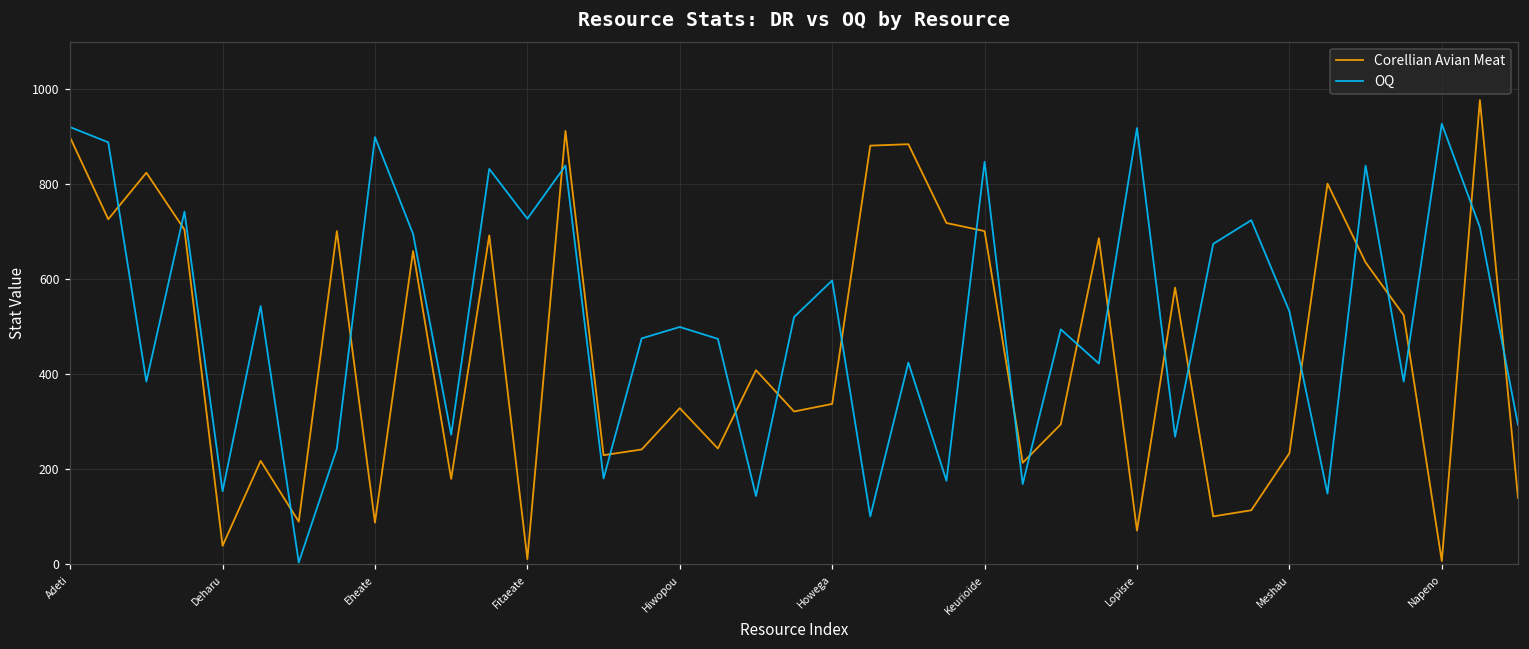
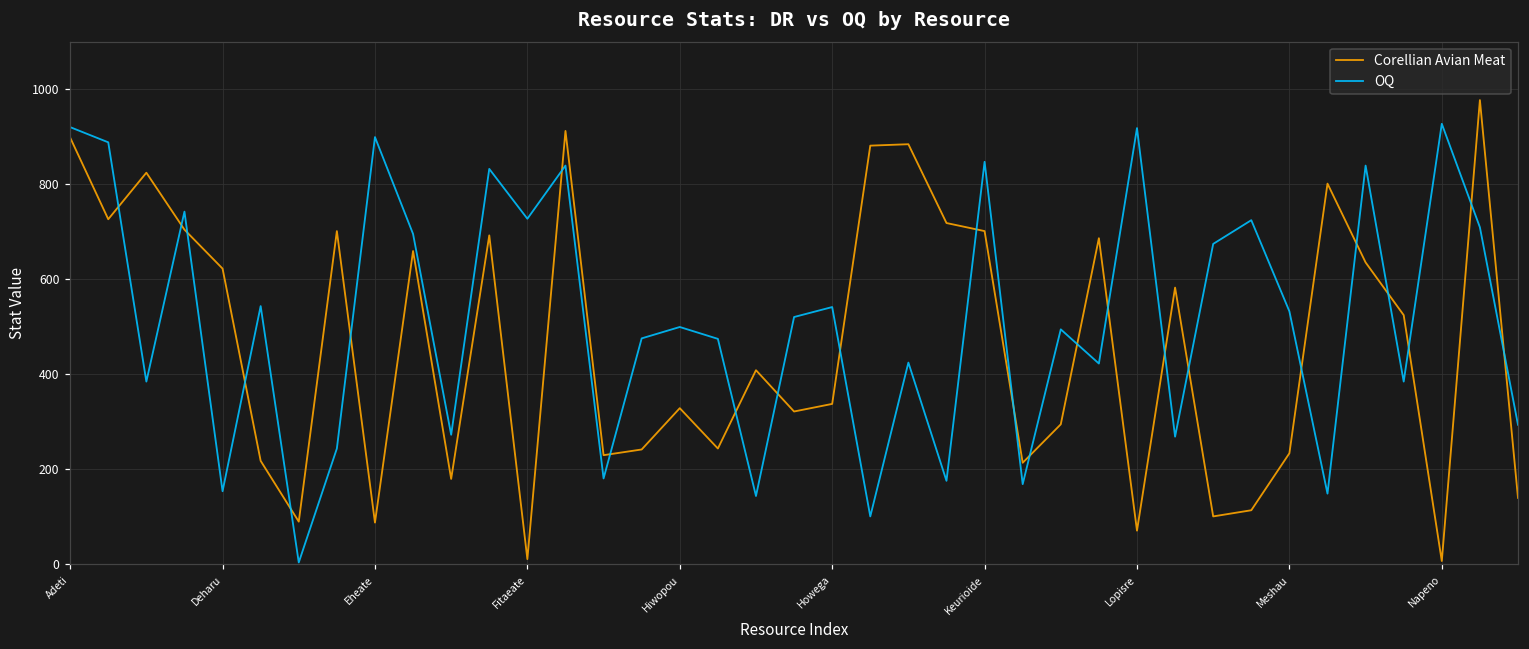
Corellian Avian Meat, Deharu: 40 -> 620
OQ, Howega: 600 -> 540
